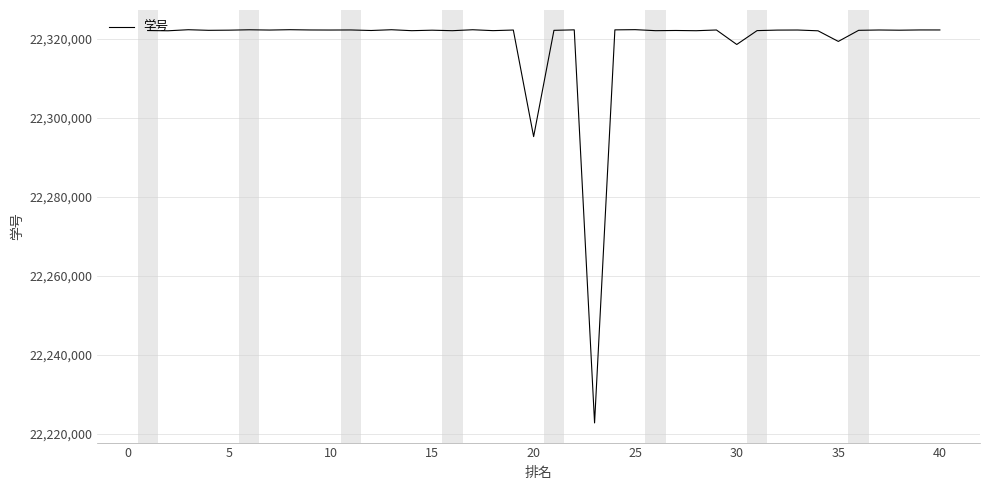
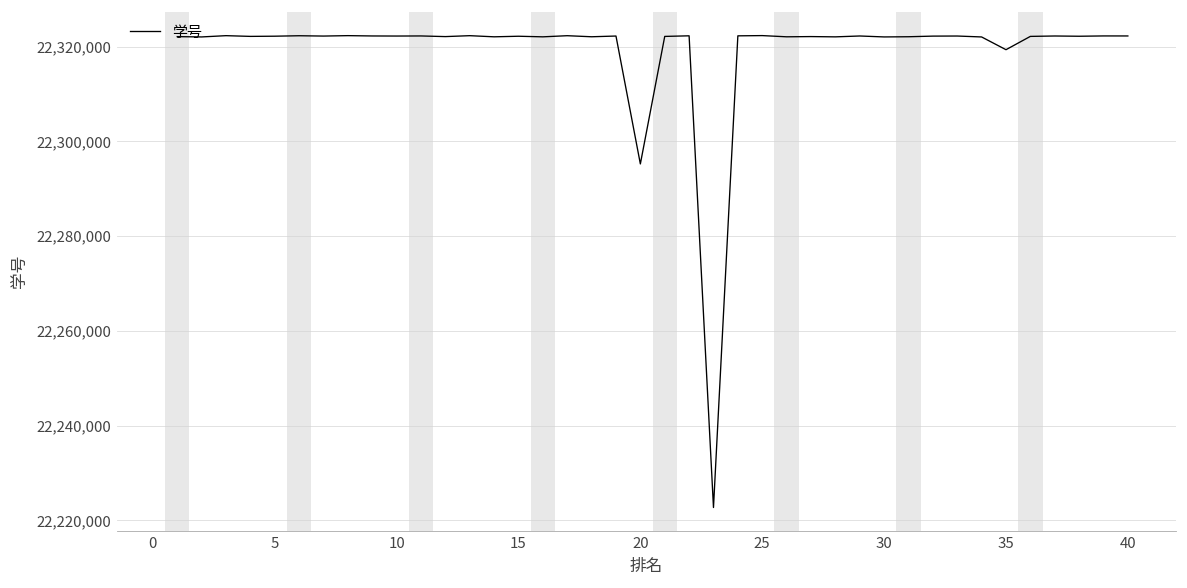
30: 22,319,000 -> 22,322,000
